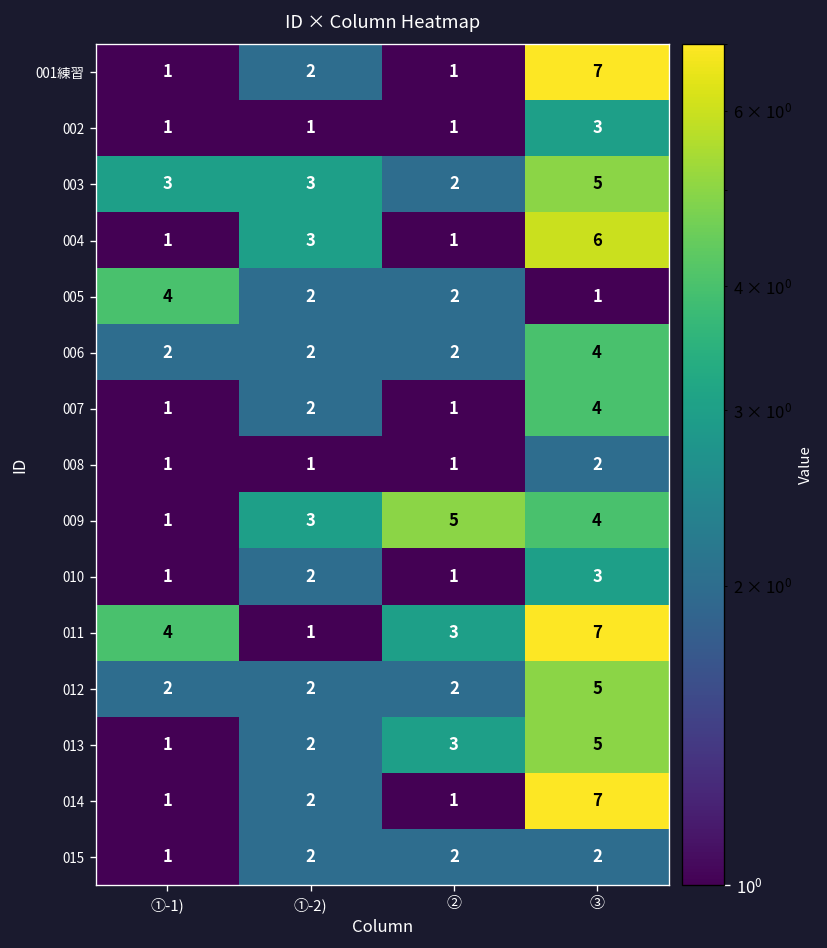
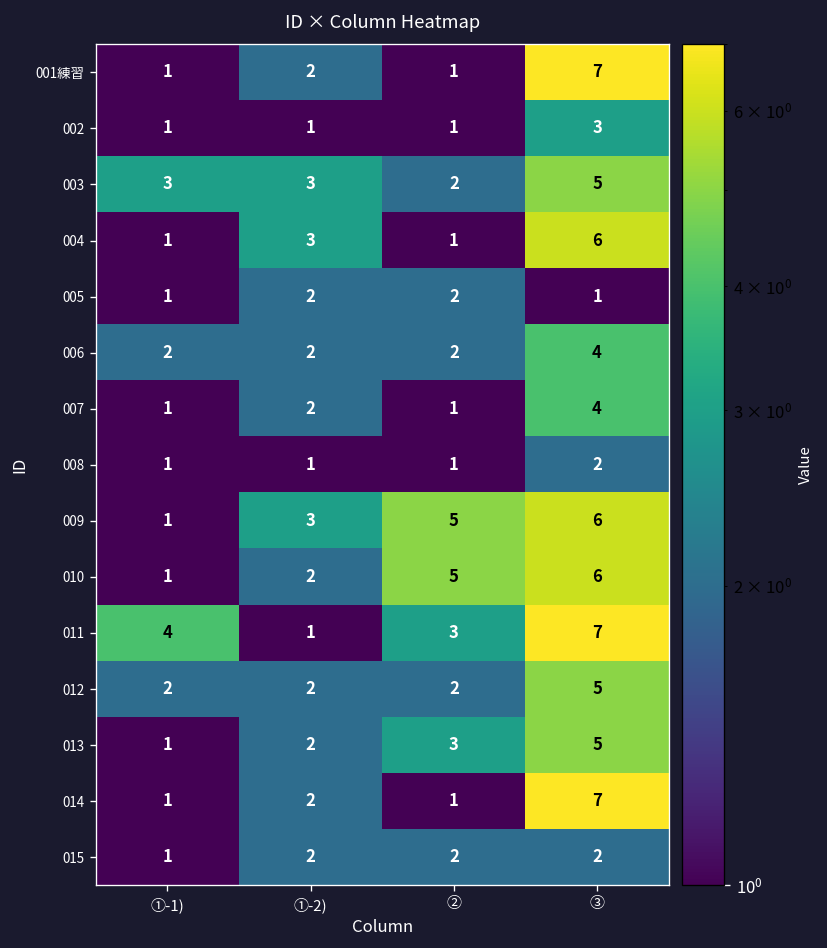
005, ①-1): 4 -> 1
009, ③: 4 -> 6
010, ②: 1 -> 5
010, ③: 3 -> 6
